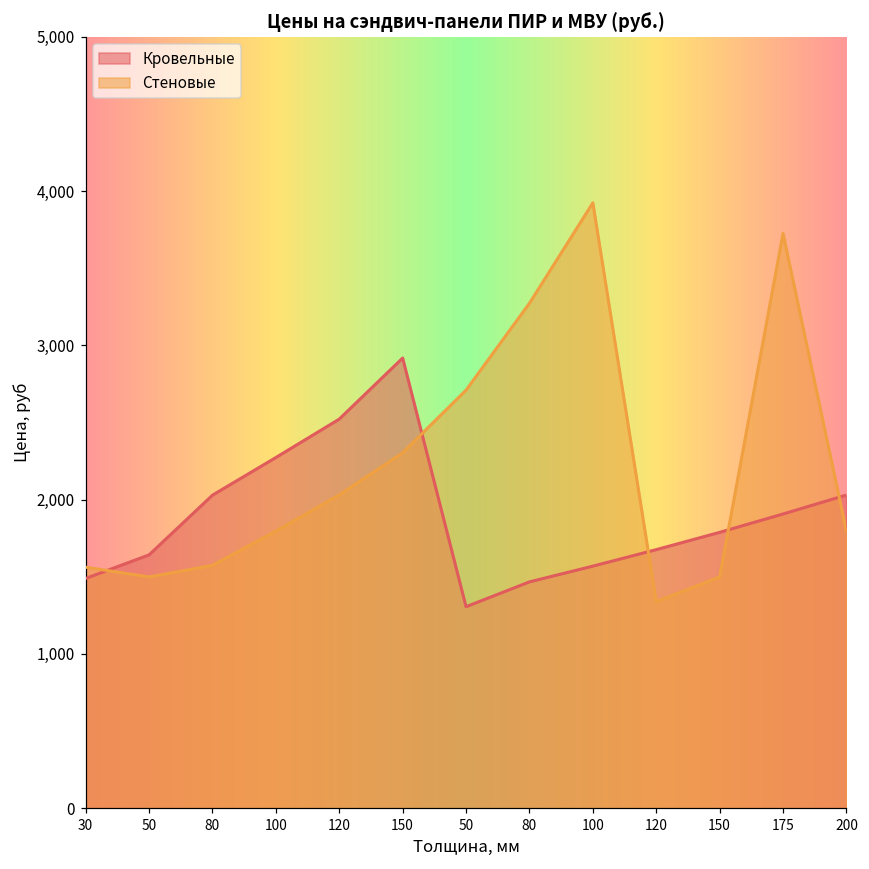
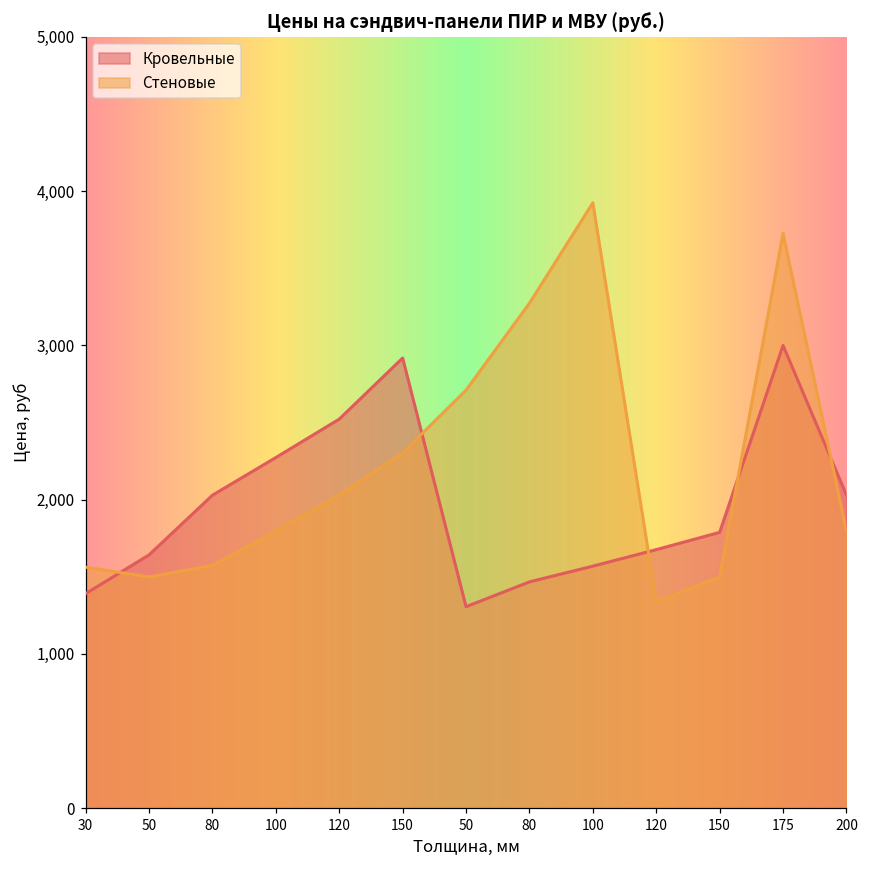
Кровельные, 30: 1,490 -> 1,390
Кровельные, 175: 1,910 -> 3,000
